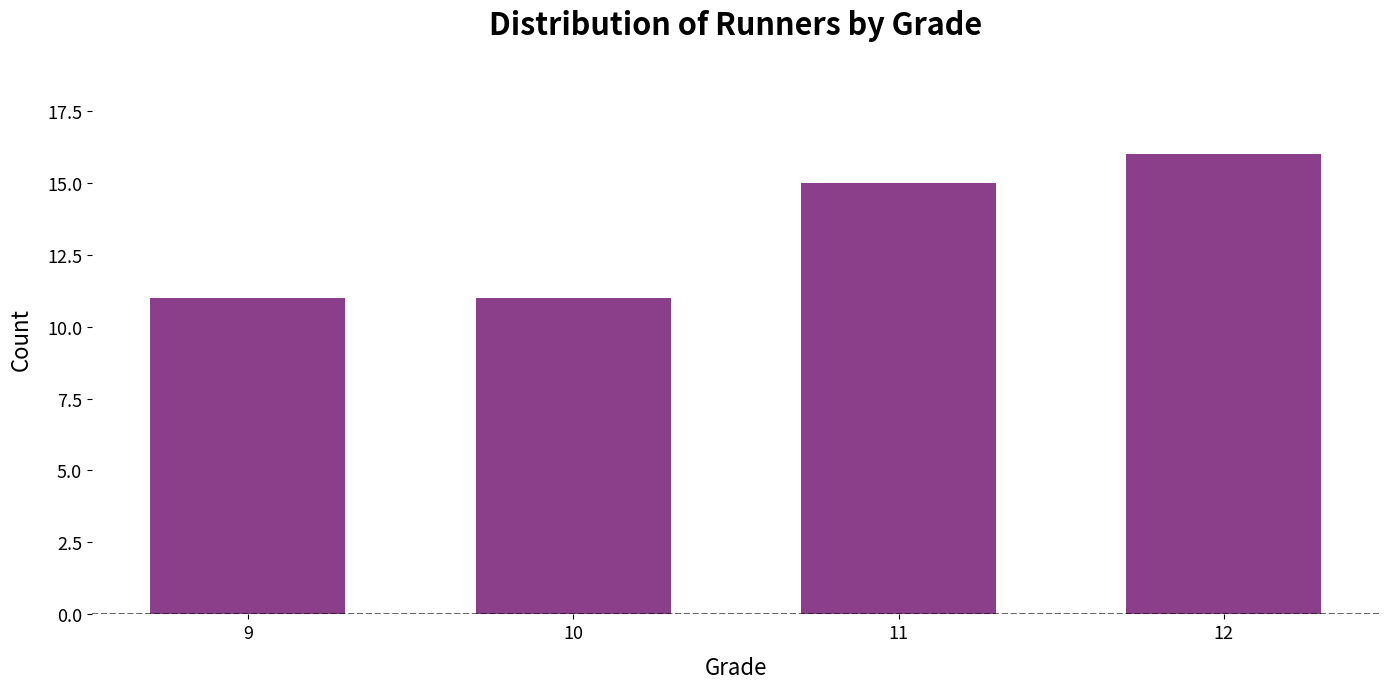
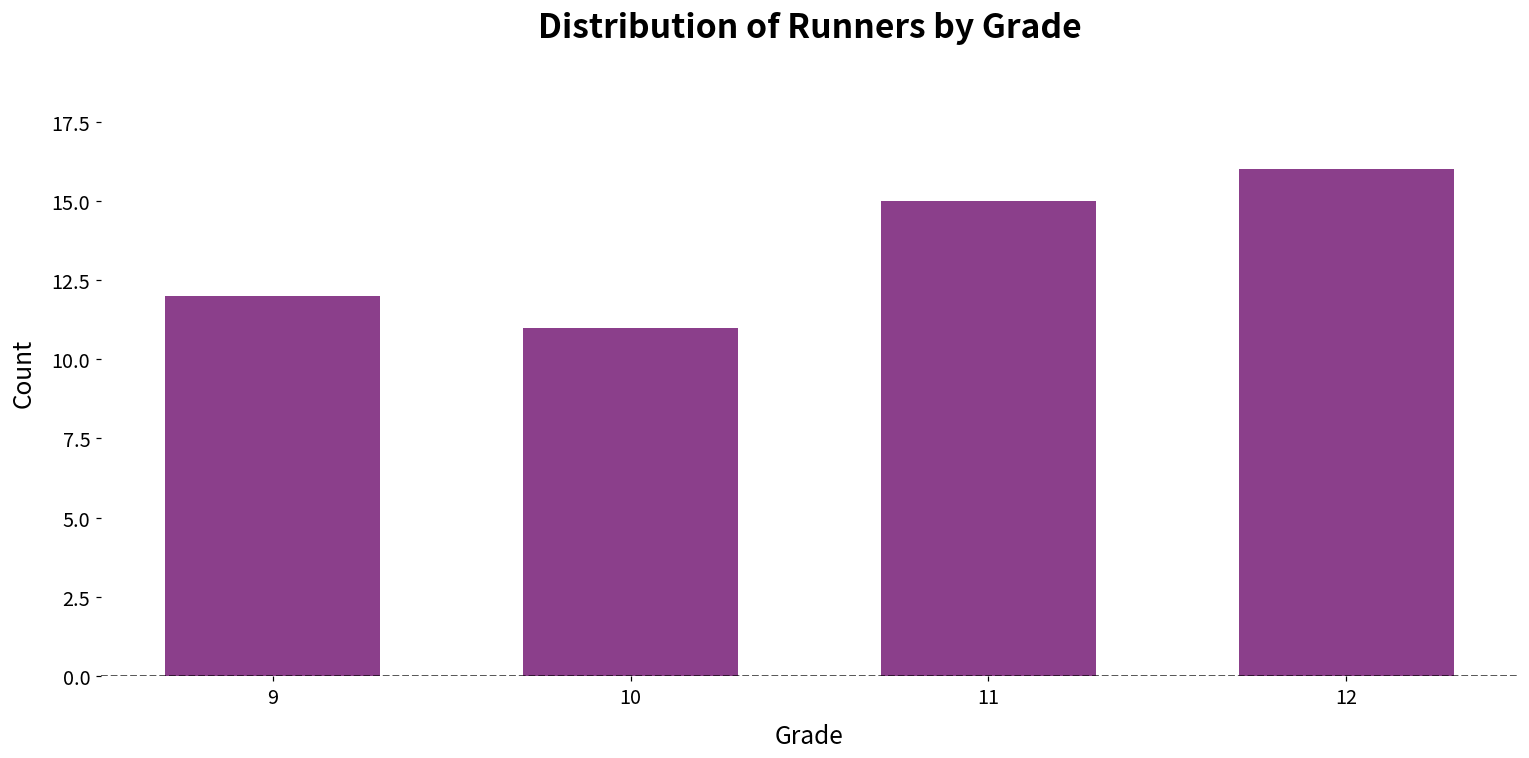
9: 11 -> 12
